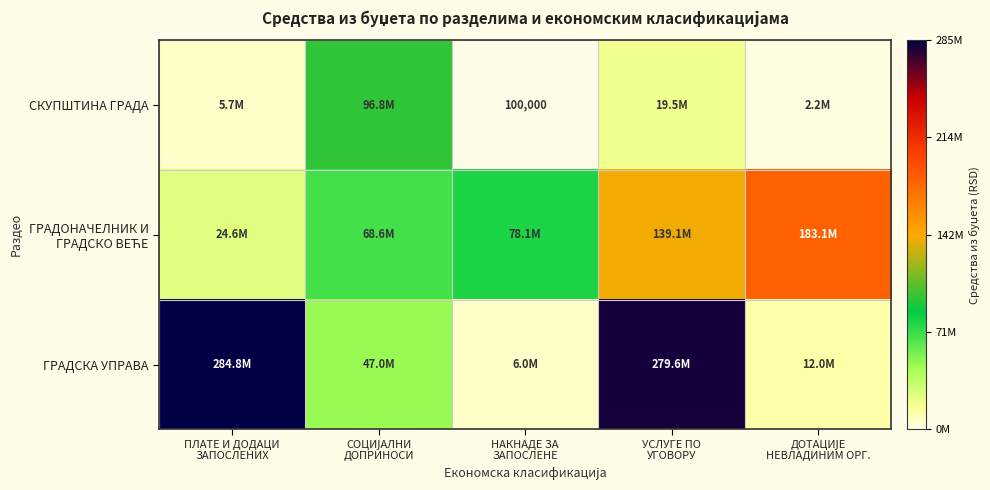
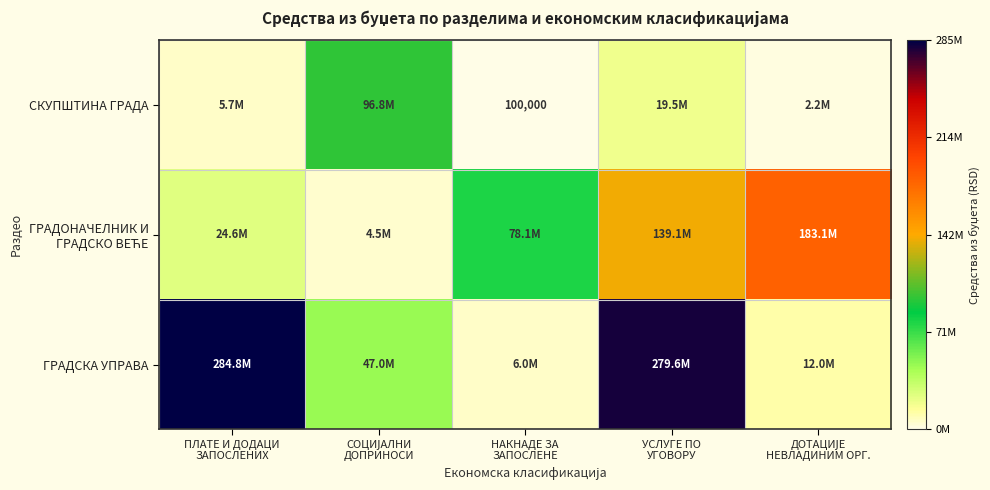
ГРАДОНАЧЕЛНИК И ГРАДСКО ВЕЋЕ, СОЦИЈАЛНИ ДОПРИНОСИ: 68.6M -> 4.5M
